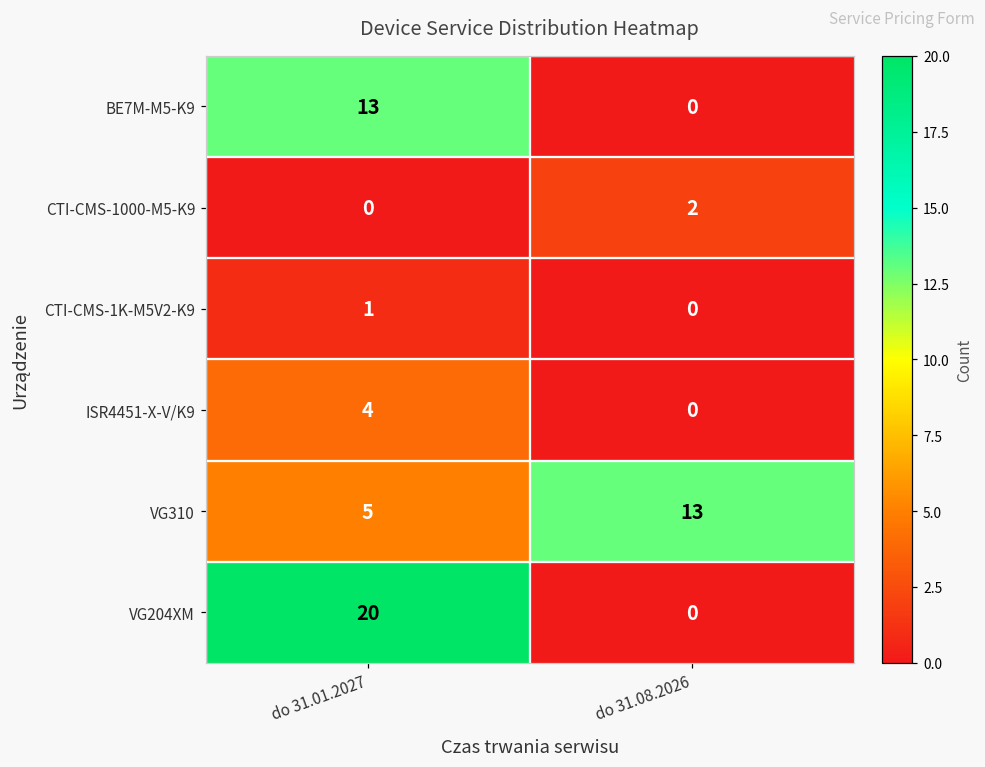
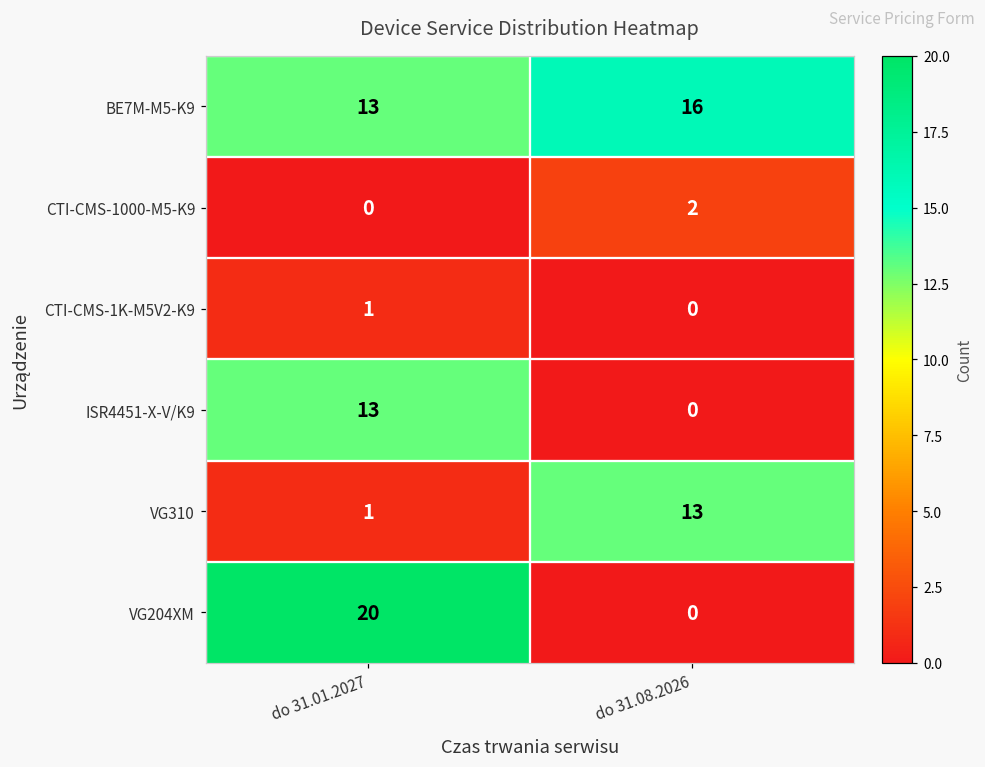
BE7M-M5-K9, do 31.08.2026: 0 -> 16
ISR4451-X-V/K9, do 31.01.2027: 4 -> 13
VG310, do 31.01.2027: 5 -> 1
